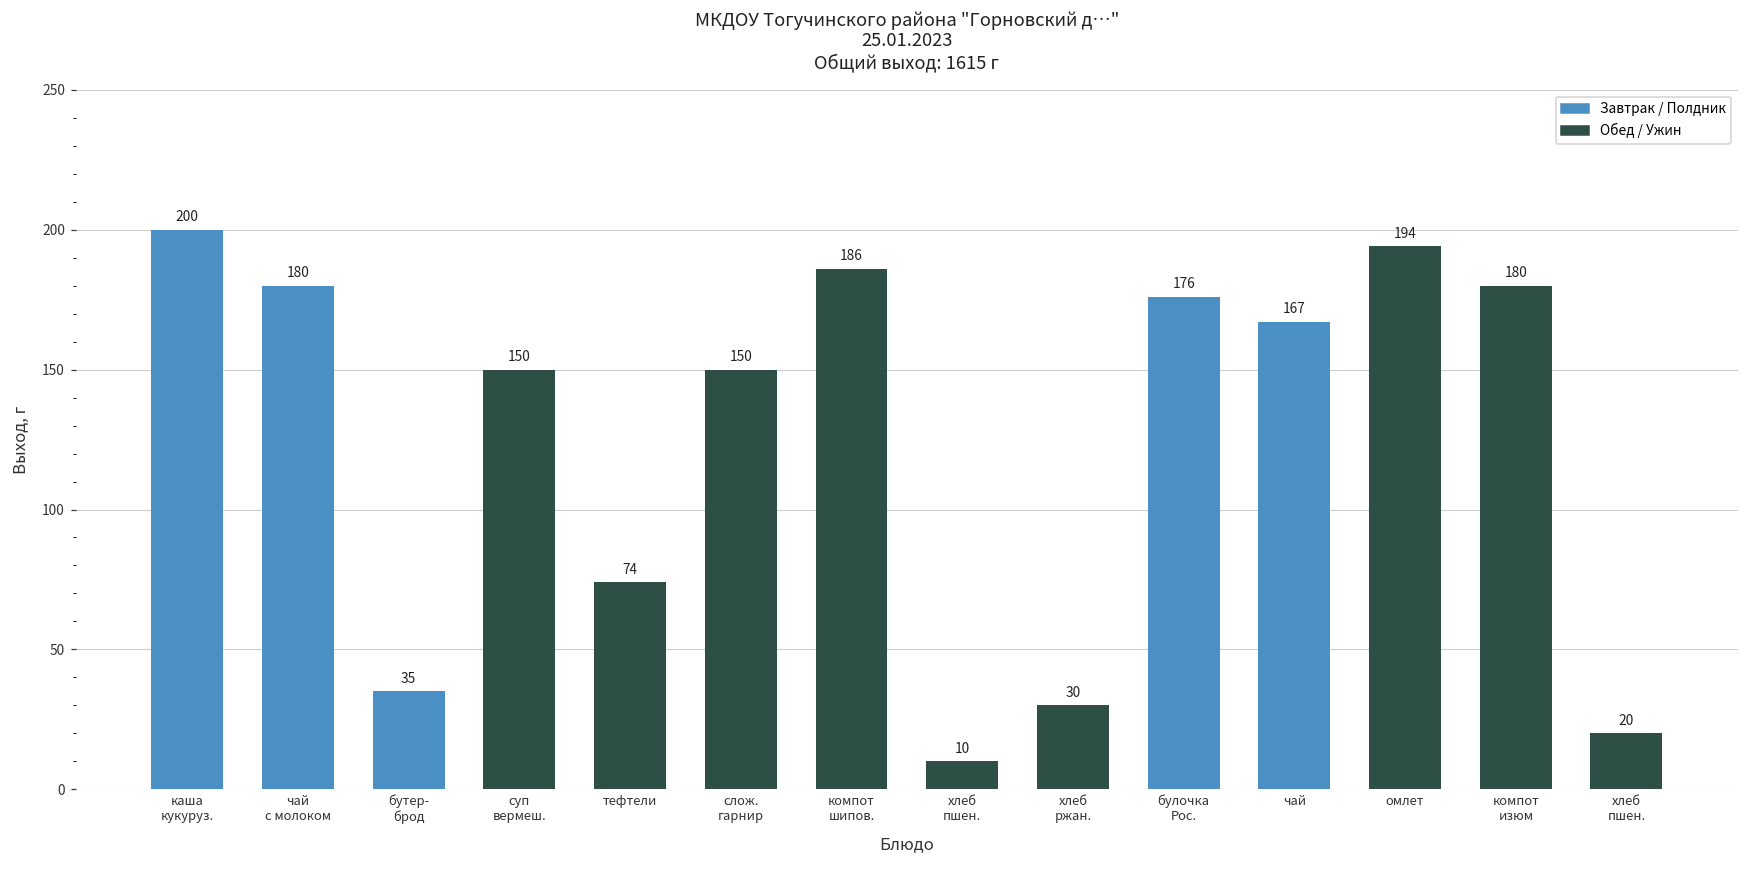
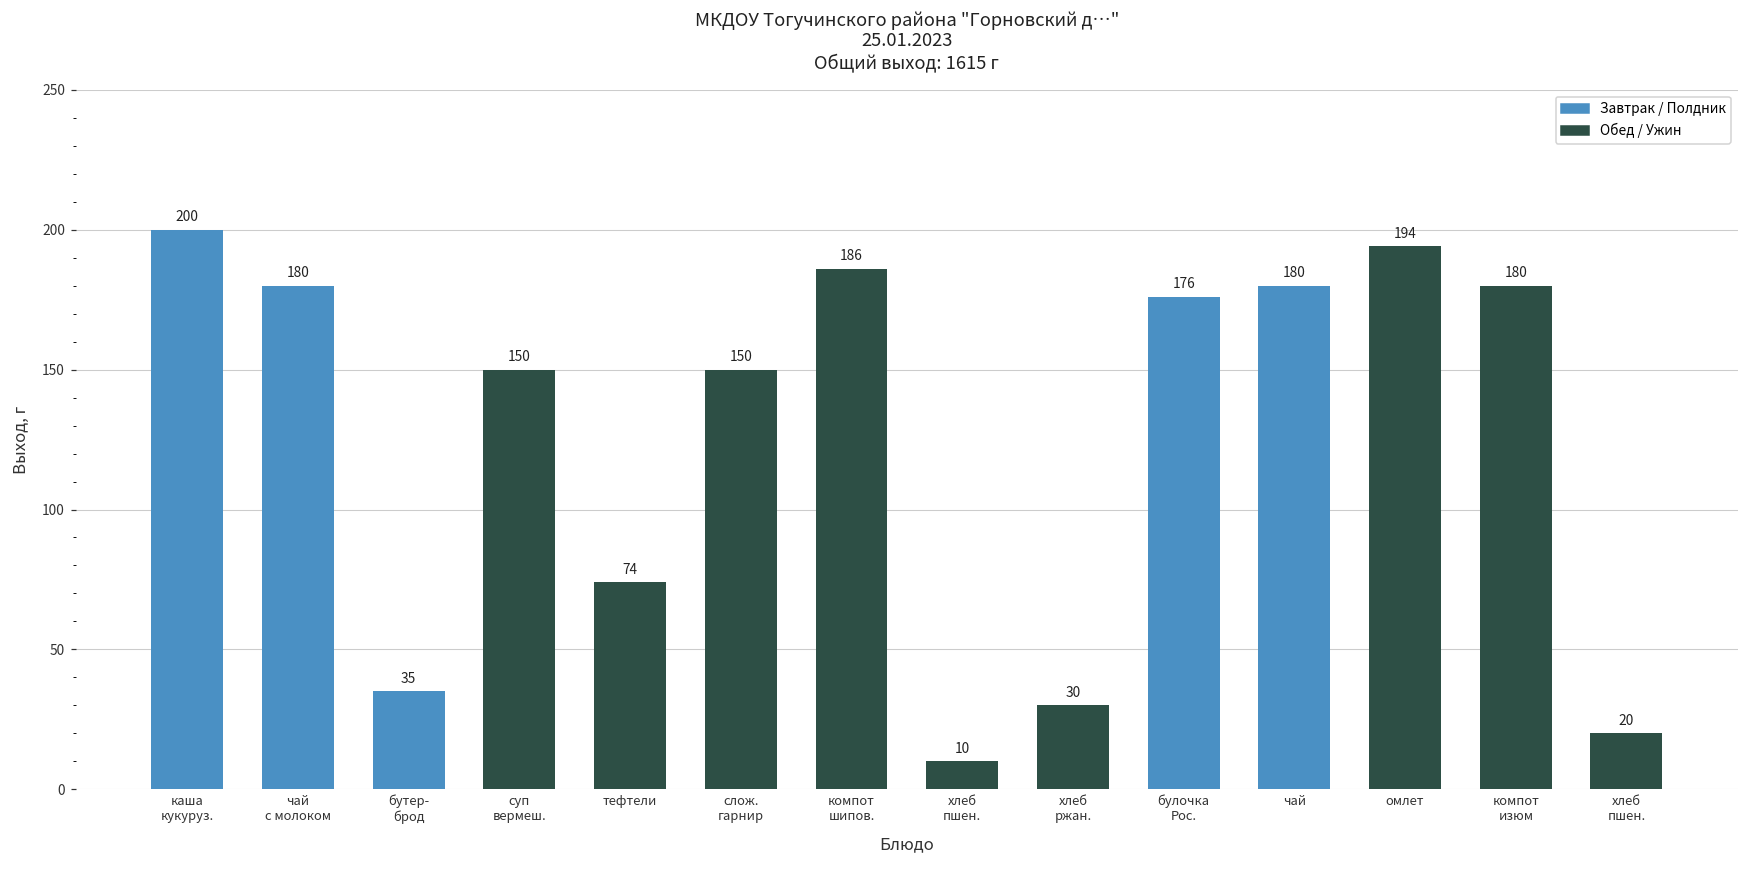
чай: 167 -> 180
